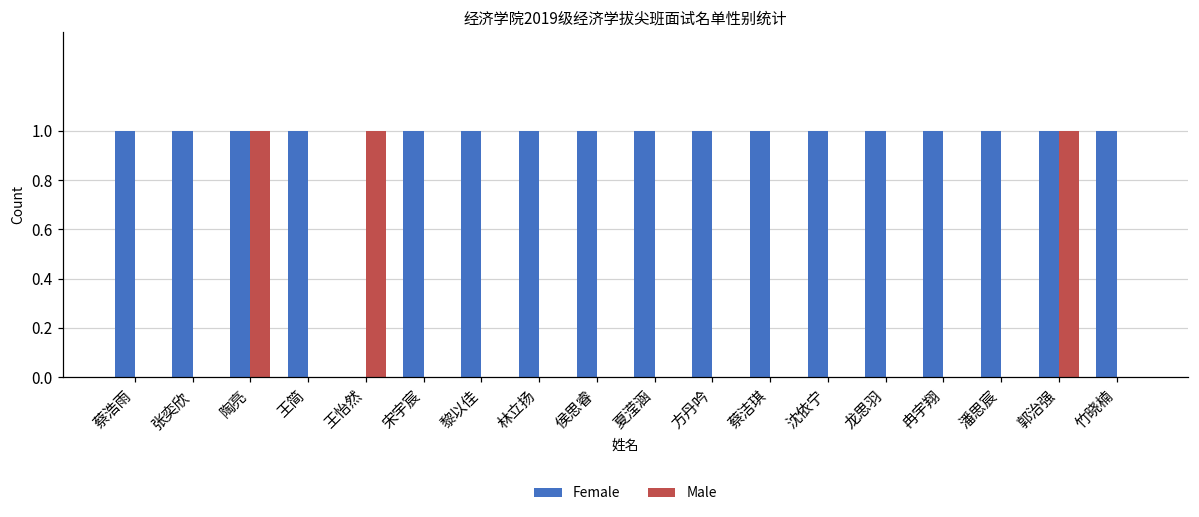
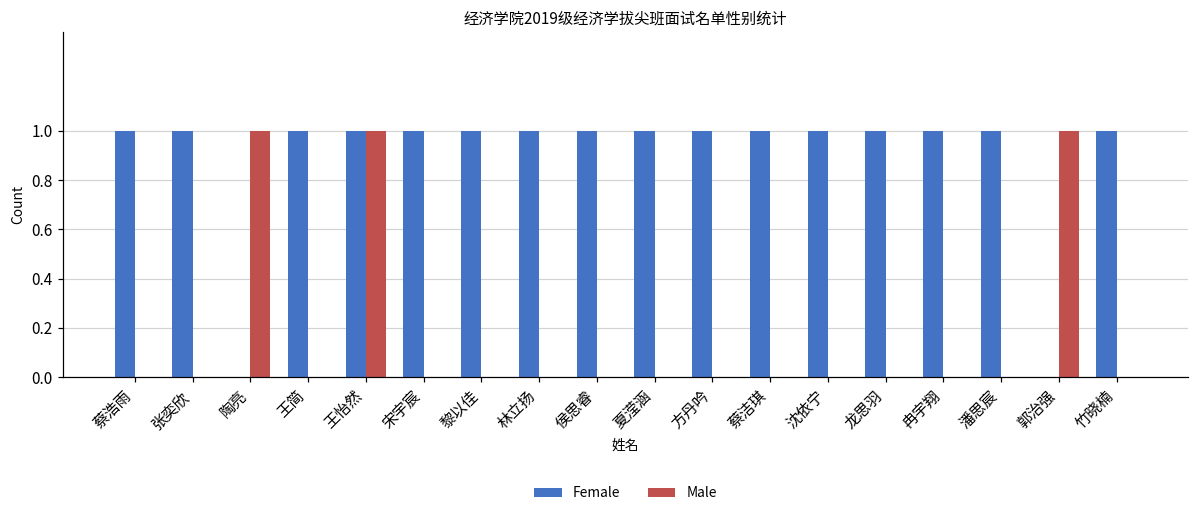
Female, 陶亮: 1 -> 0
Female, 王怡然: 0 -> 1
Female, 郭治强: 1 -> 0
